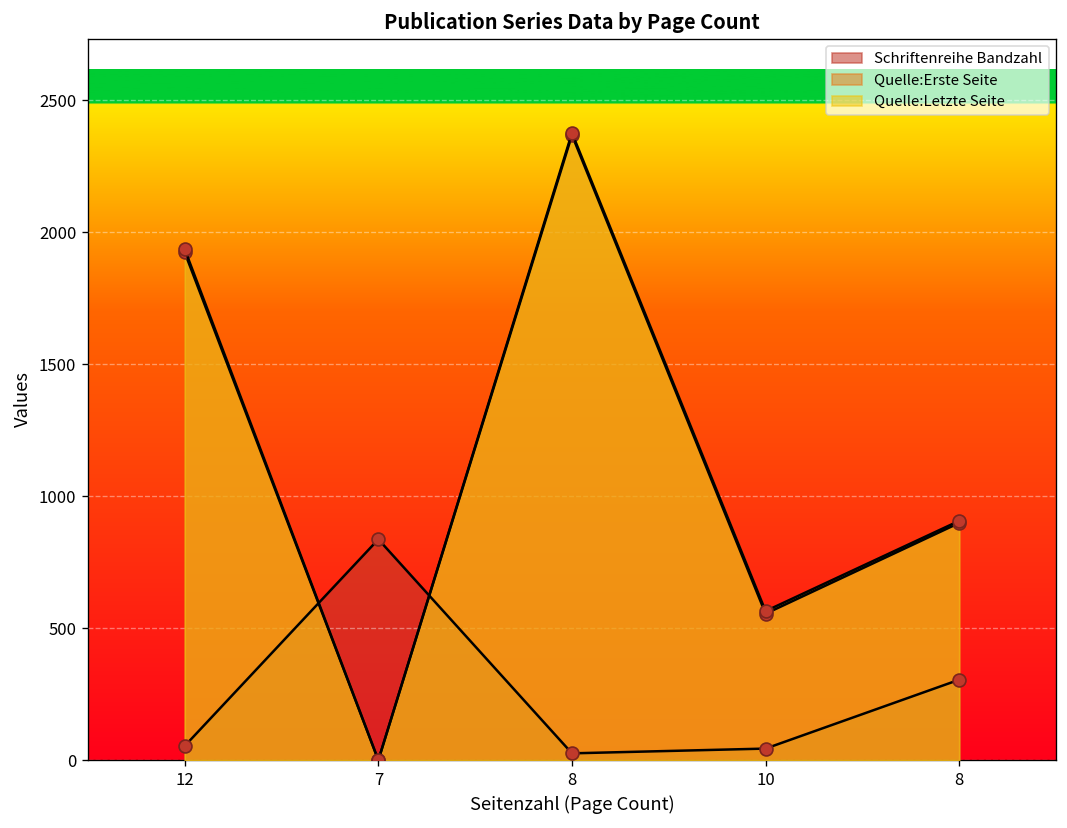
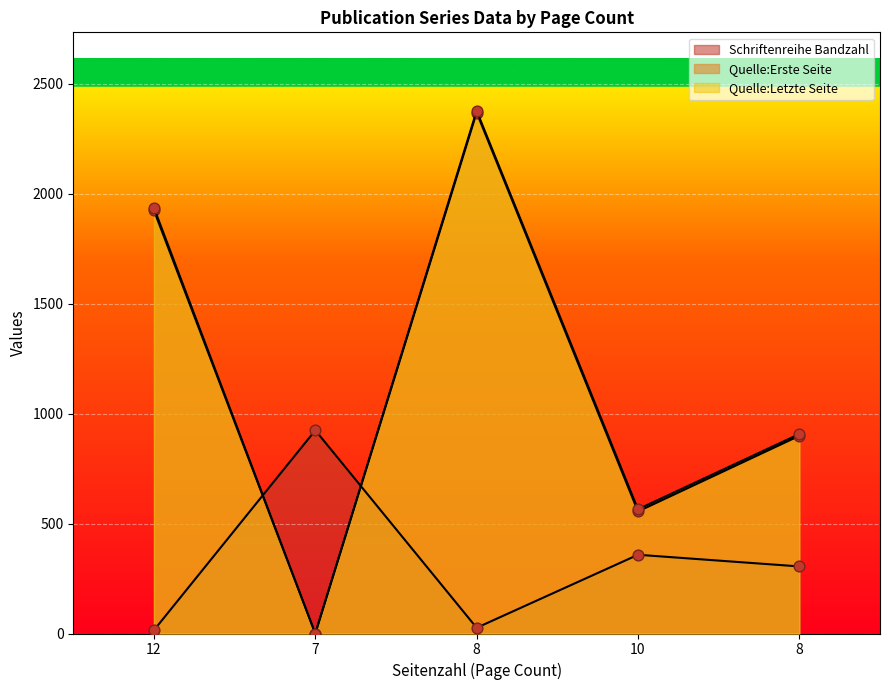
Schriftenreihe Bandzahl, 12: 50 -> 20
Schriftenreihe Bandzahl, 7: 840 -> 920
Schriftenreihe Bandzahl, 10: 40 -> 360
